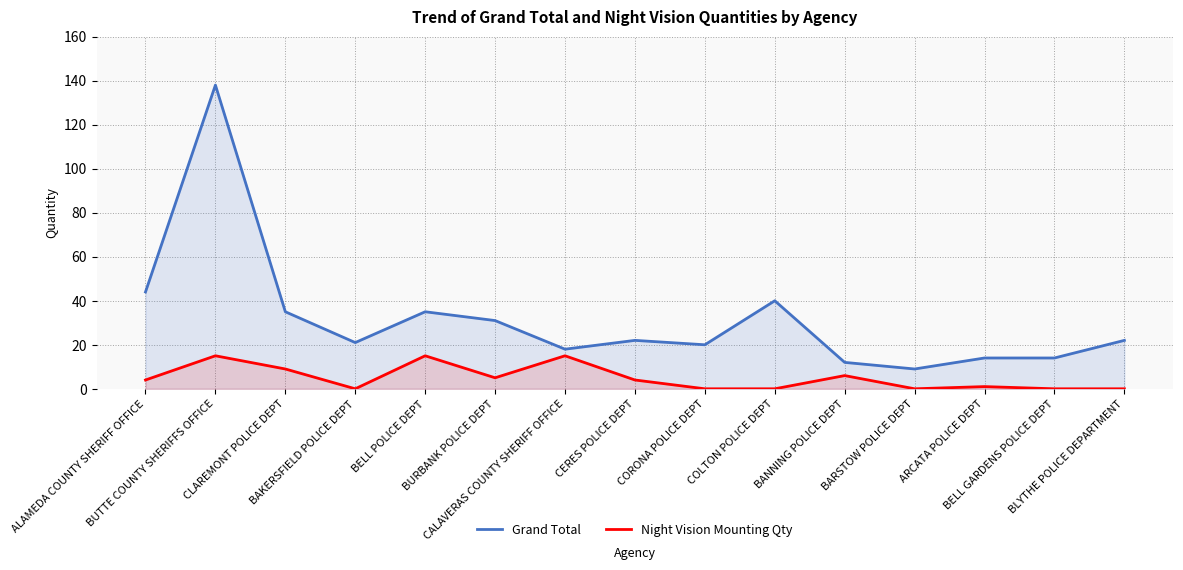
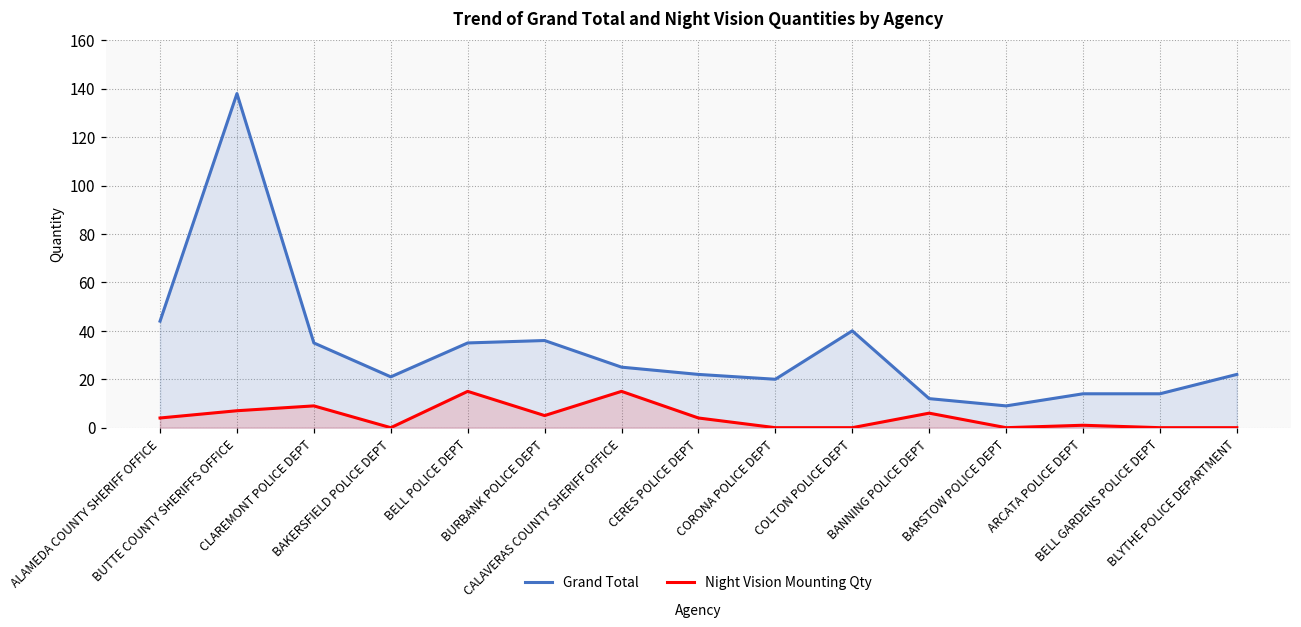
Night Vision Mounting Qty, BUTTE COUNTY SHERIFFS OFFICE: 15 -> 7
Grand Total, BURBANK POLICE DEPT: 31 -> 36
Grand Total, CALAVERAS COUNTY SHERIFF OFFICE: 18 -> 25
